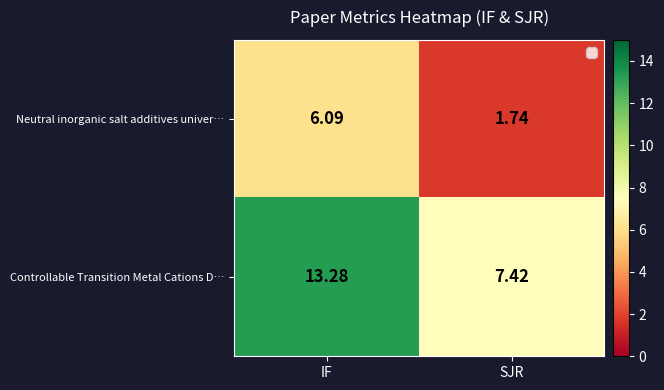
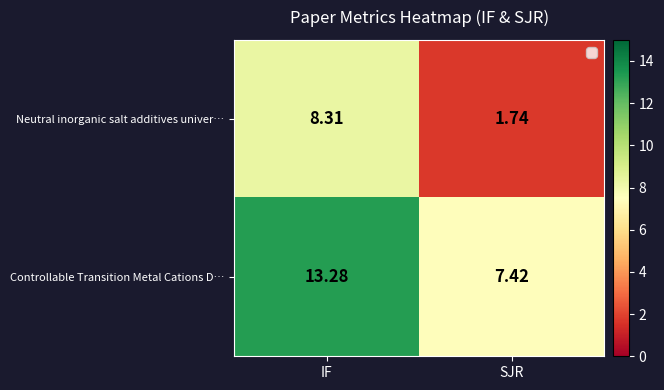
Neutral inorganic salt additives univer…, IF: 6.09 -> 8.31
